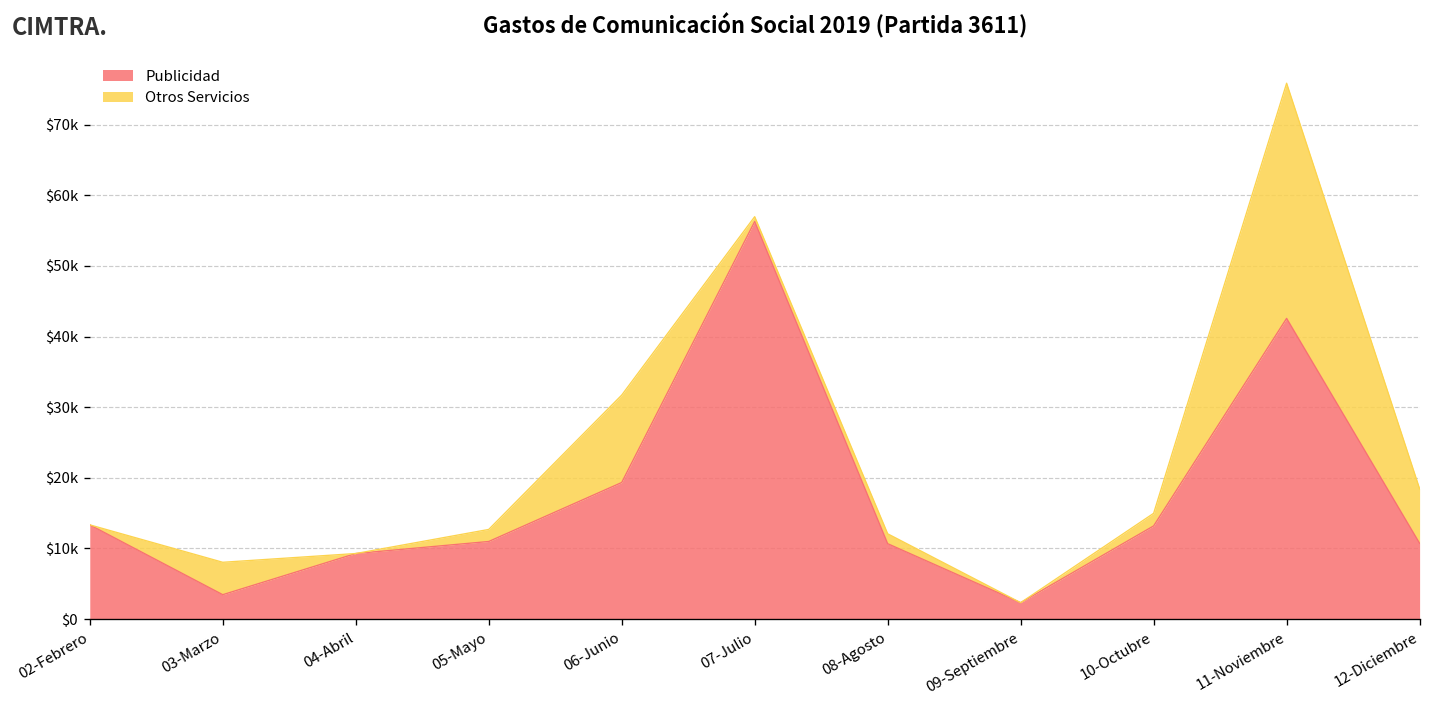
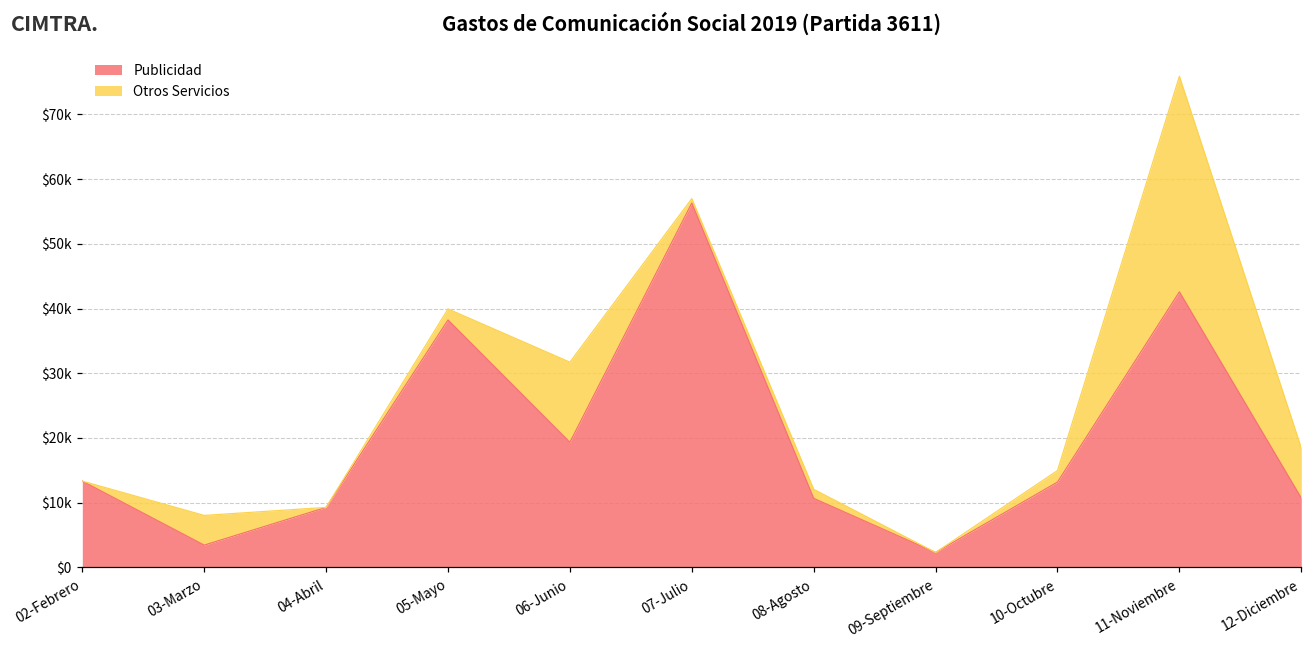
Publicidad, 05-Mayo: $11000 -> $38000
